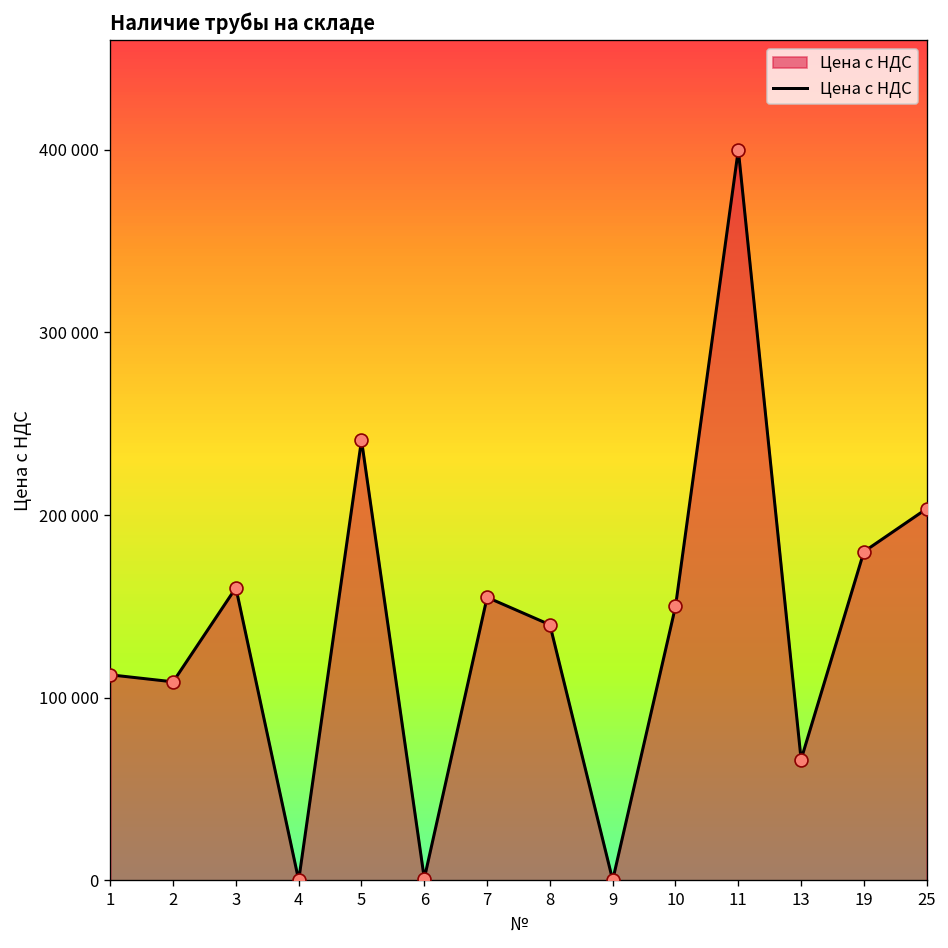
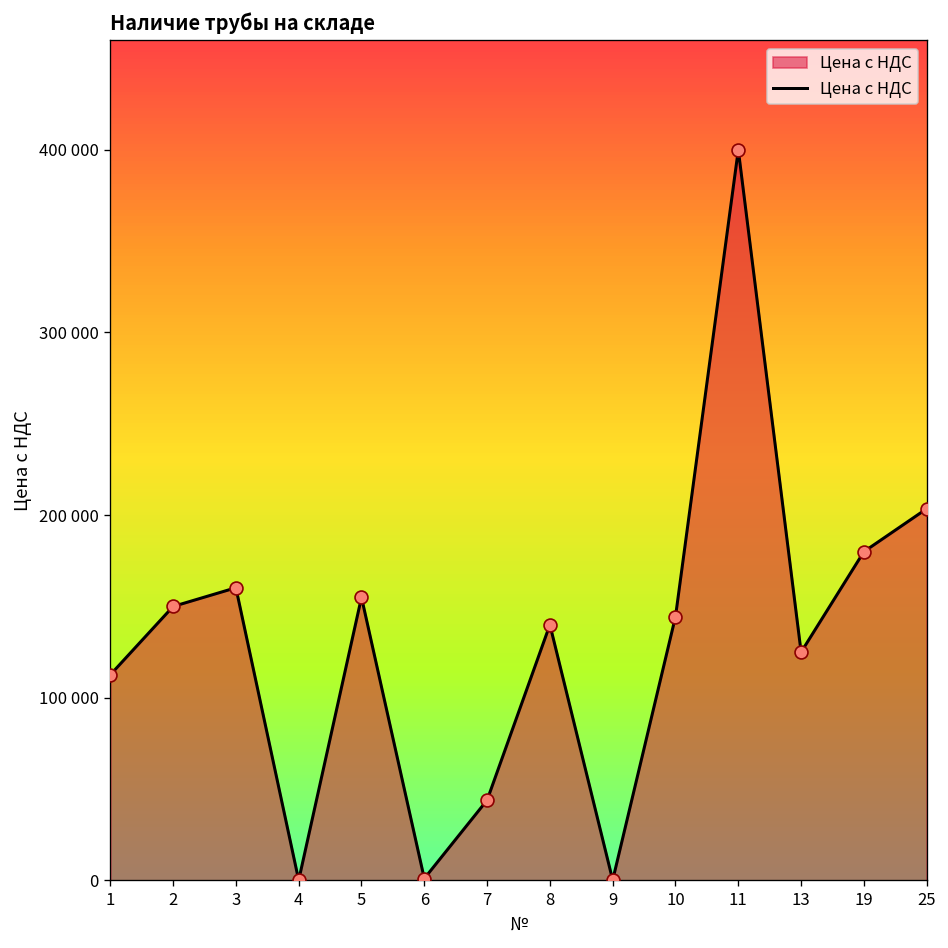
2: 109000 -> 150000
5: 241000 -> 155000
7: 155000 -> 44000
10: 150000 -> 144000
13: 66000 -> 125000
